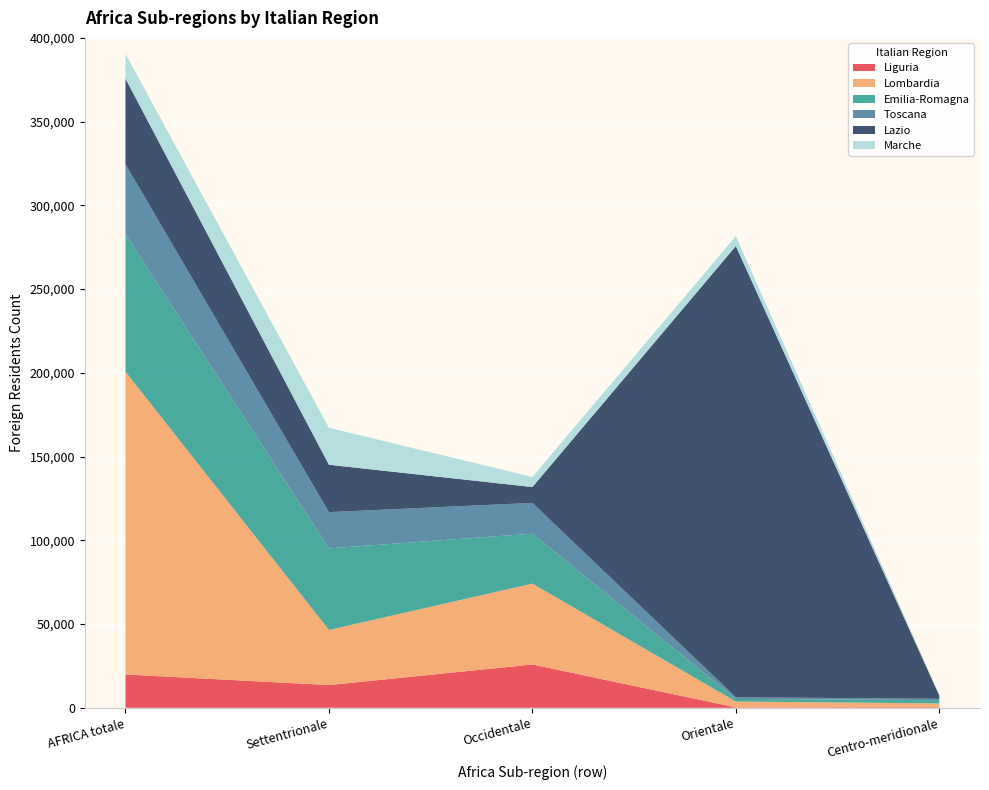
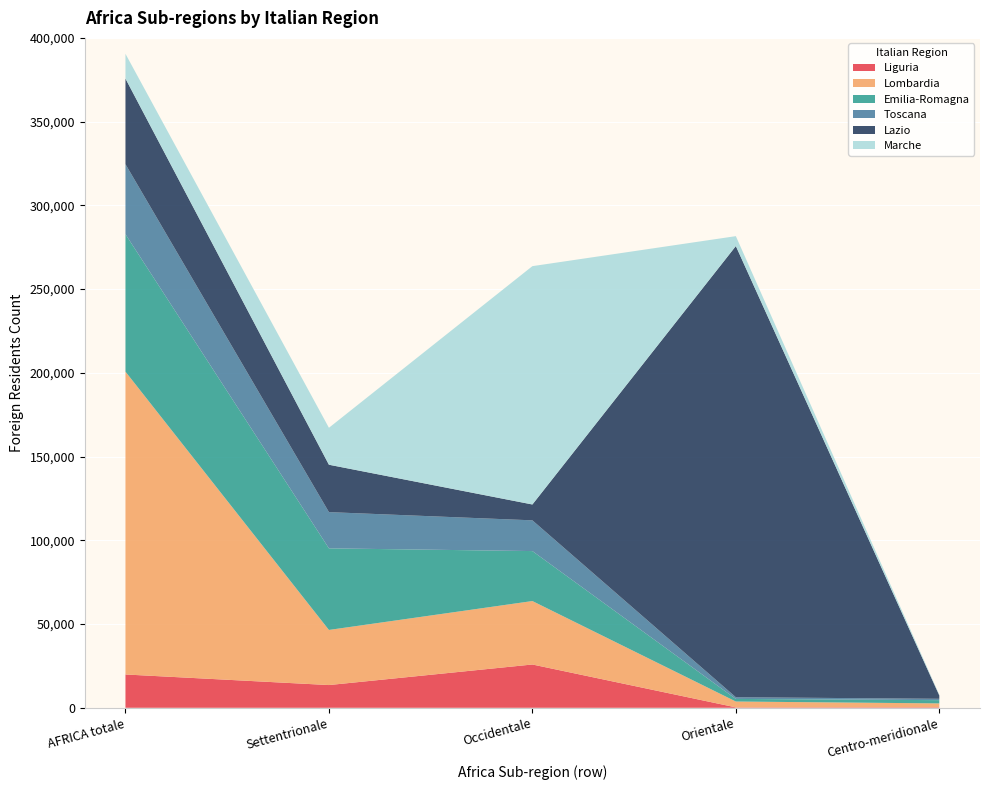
Lombardia, Occidentale: 48,000 -> 38,000
Marche, Occidentale: 6,000 -> 142,000
